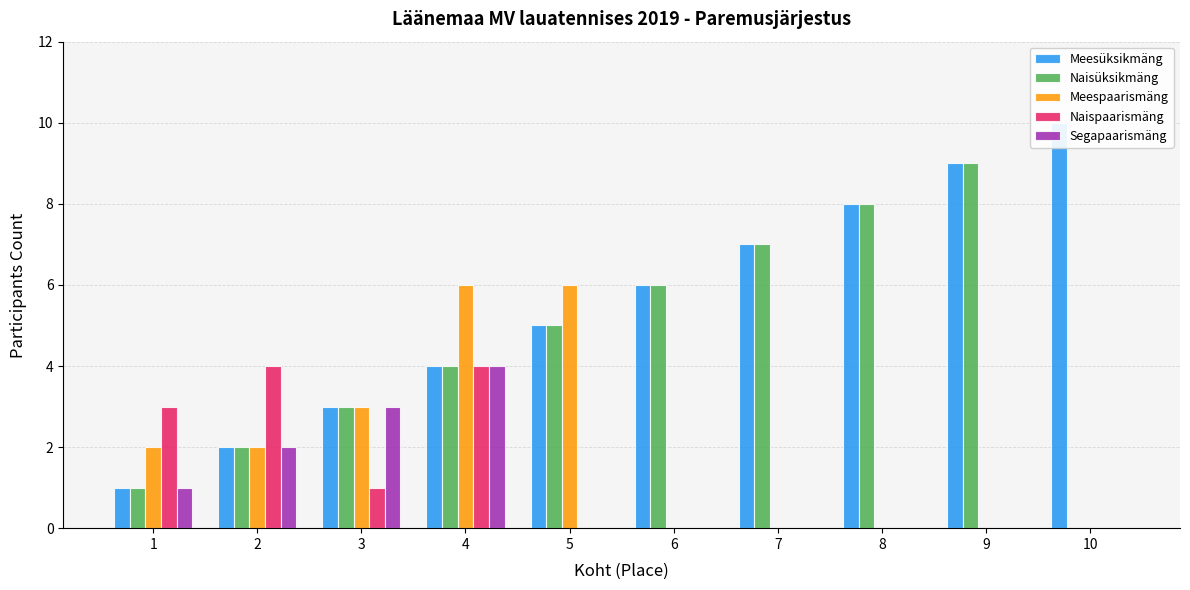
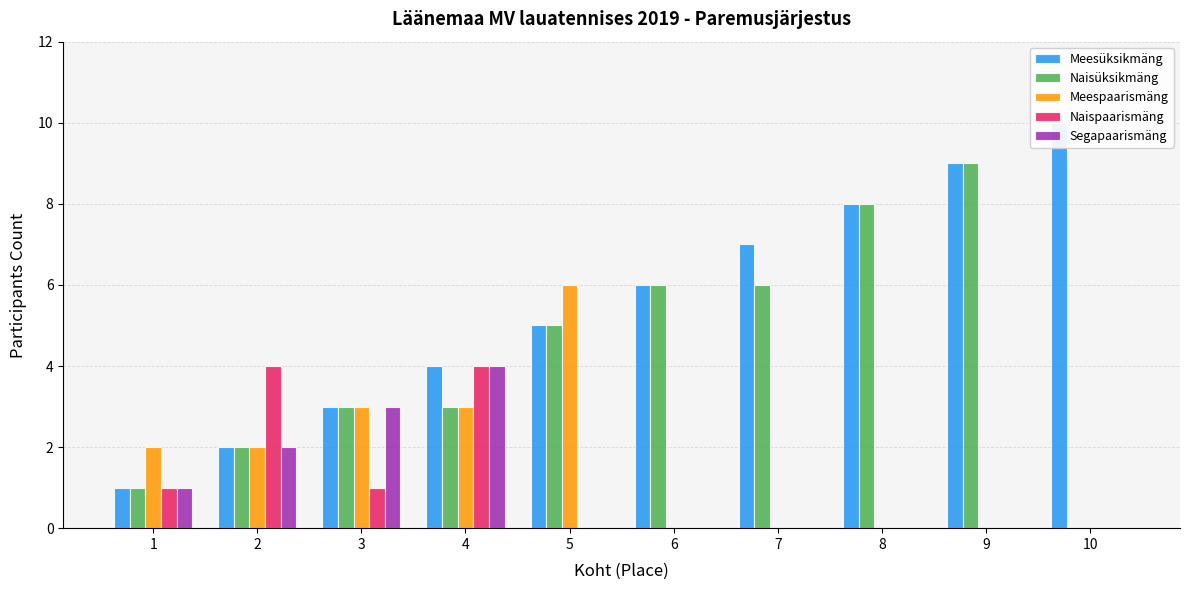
Naispaarismäng, 1: 3 -> 1
Naisüksikmäng, 4: 4 -> 3
Meespaarismäng, 4: 6 -> 3
Naisüksikmäng, 7: 7 -> 6
